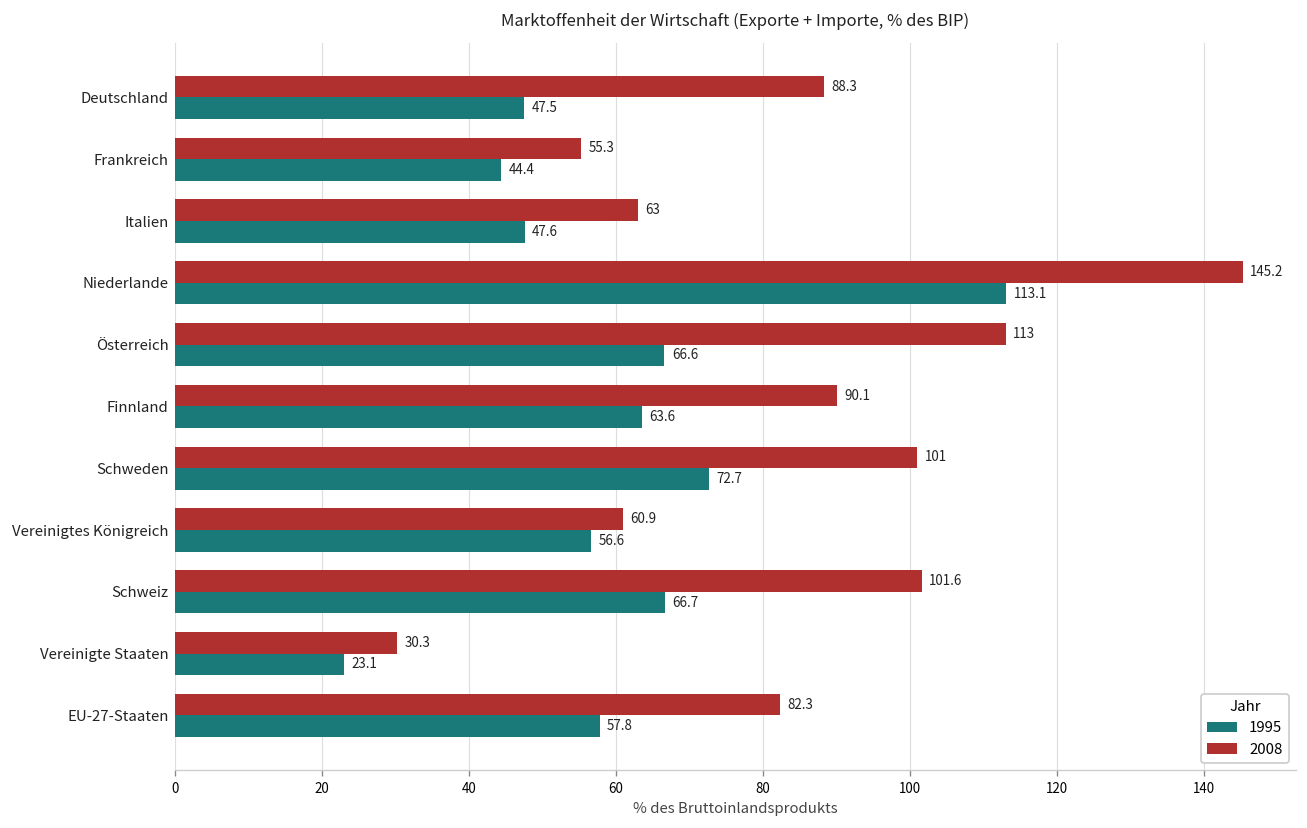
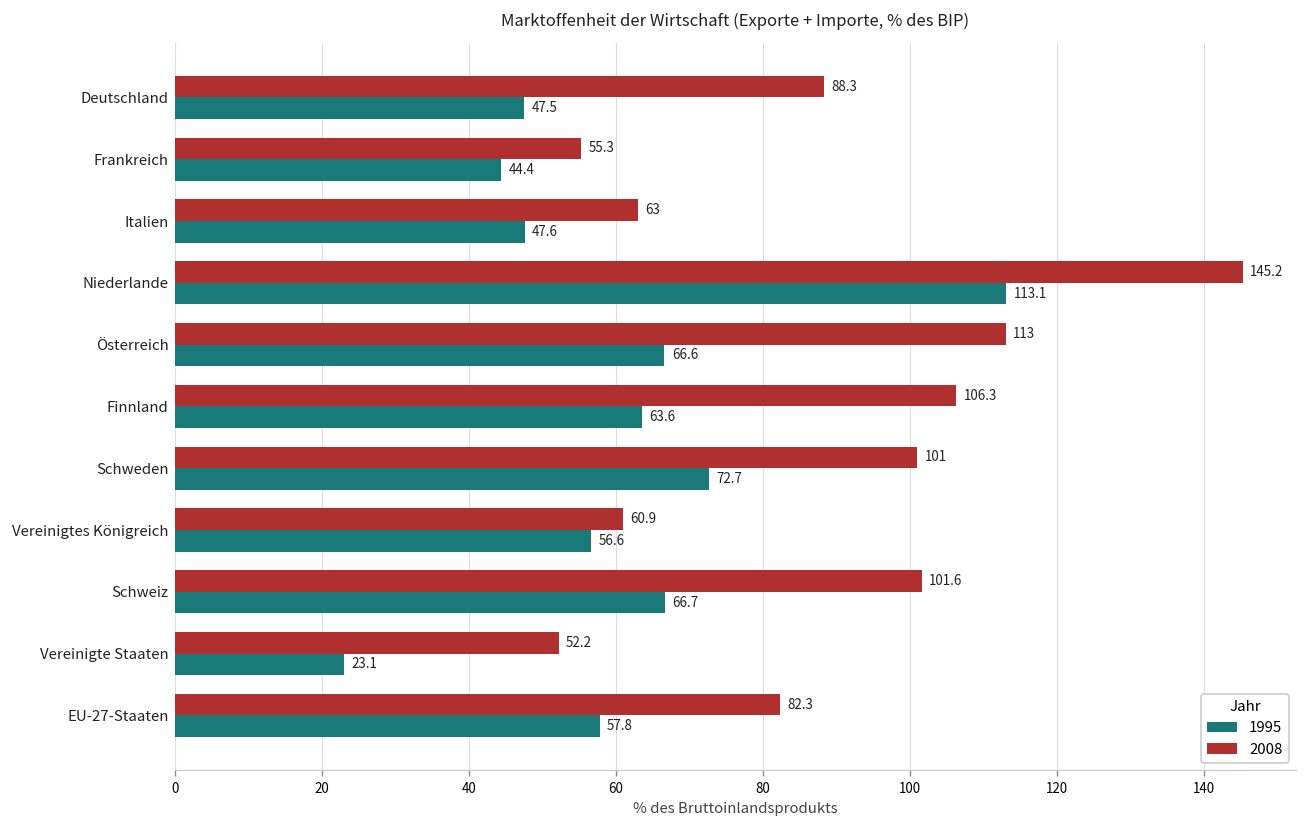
2008, Finnland: 90.1 -> 106.3
2008, Vereinigte Staaten: 30.3 -> 52.2
